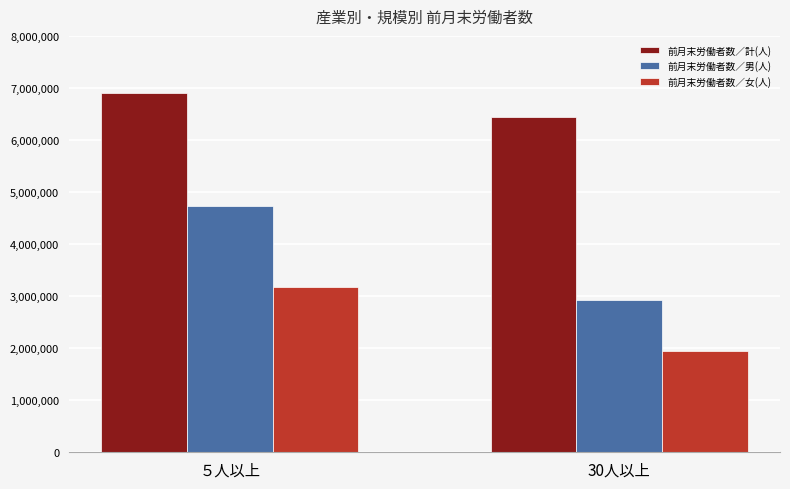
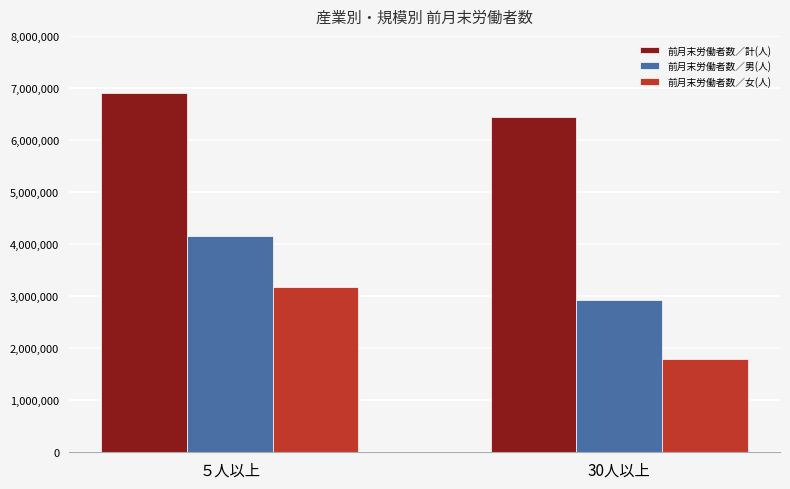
前月末労働者数／男(人), ５人以上: 4,700,000 -> 4,100,000
前月末労働者数／女(人), 30人以上: 1,900,000 -> 1,800,000
